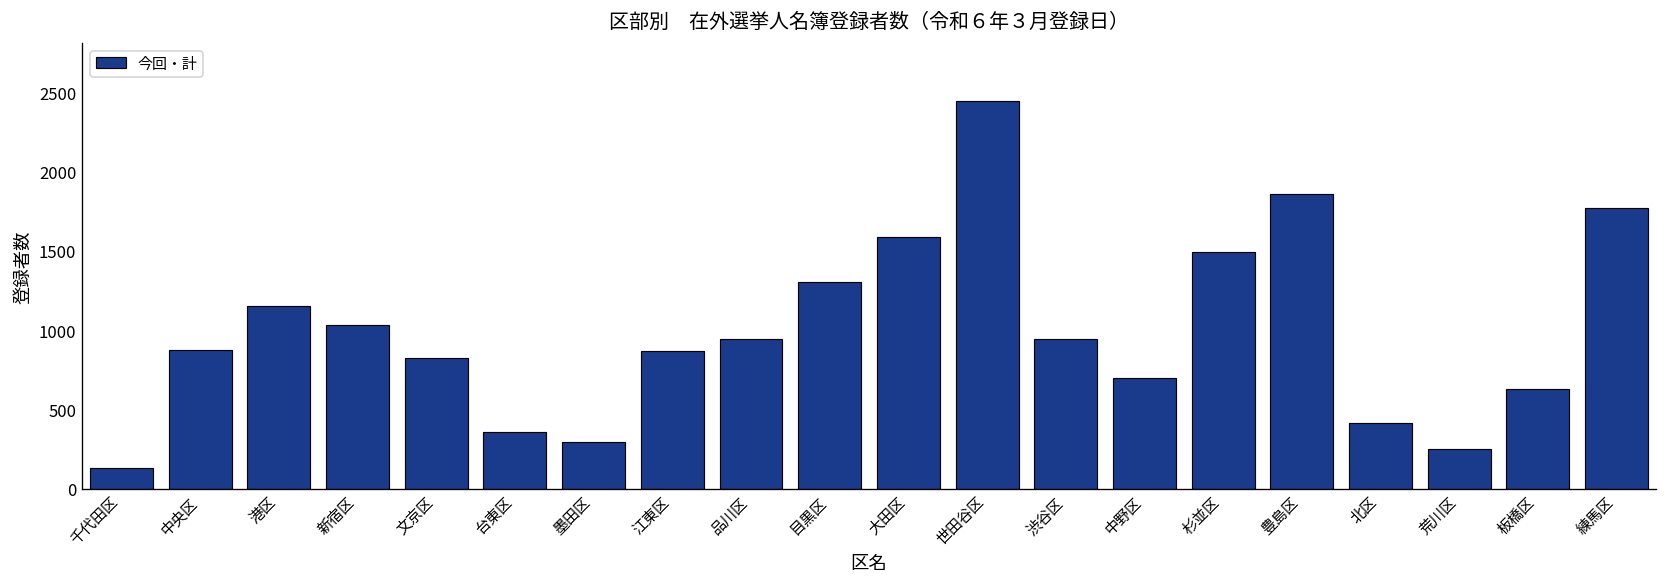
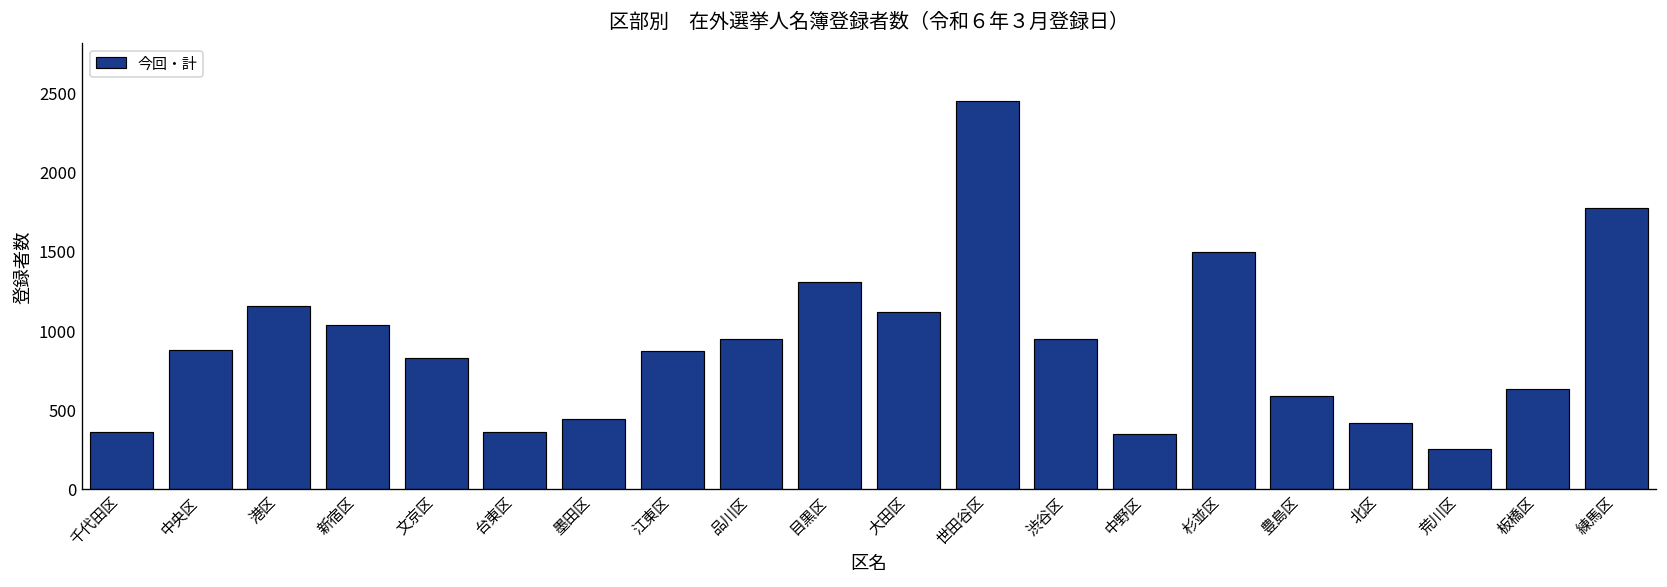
千代田区: 130 -> 360
墨田区: 290 -> 440
大田区: 1590 -> 1120
中野区: 700 -> 340
豊島区: 1860 -> 590
